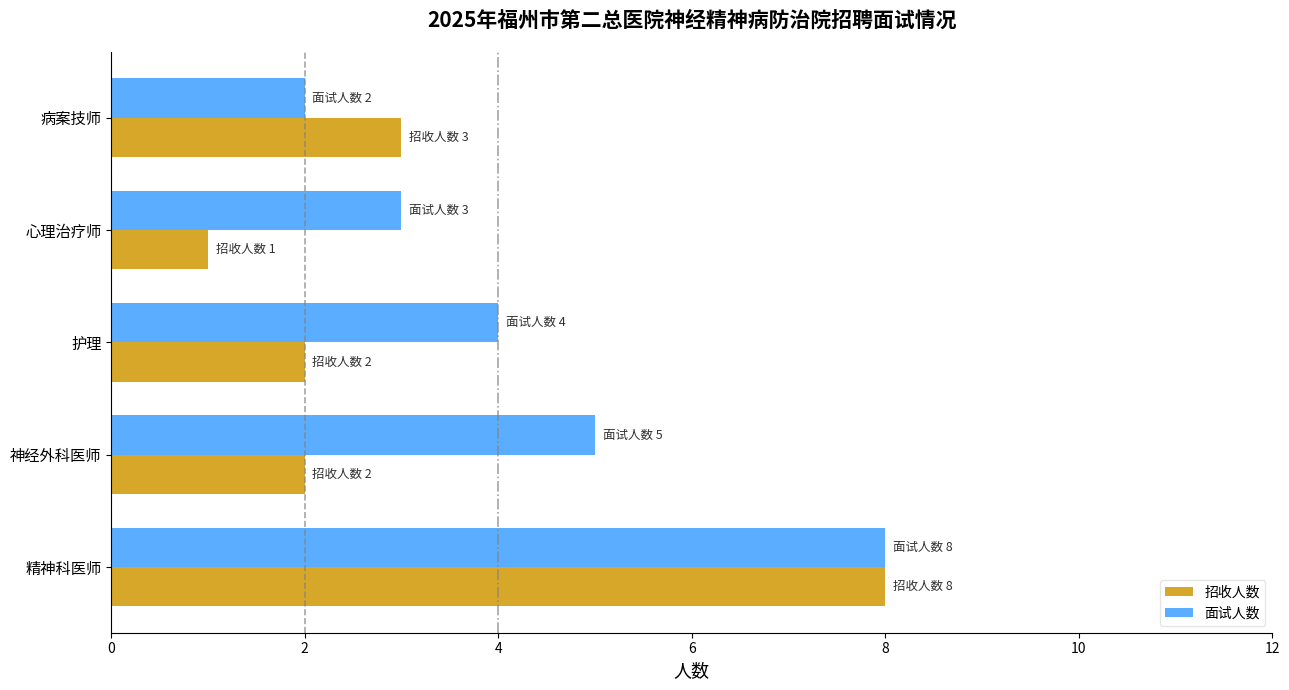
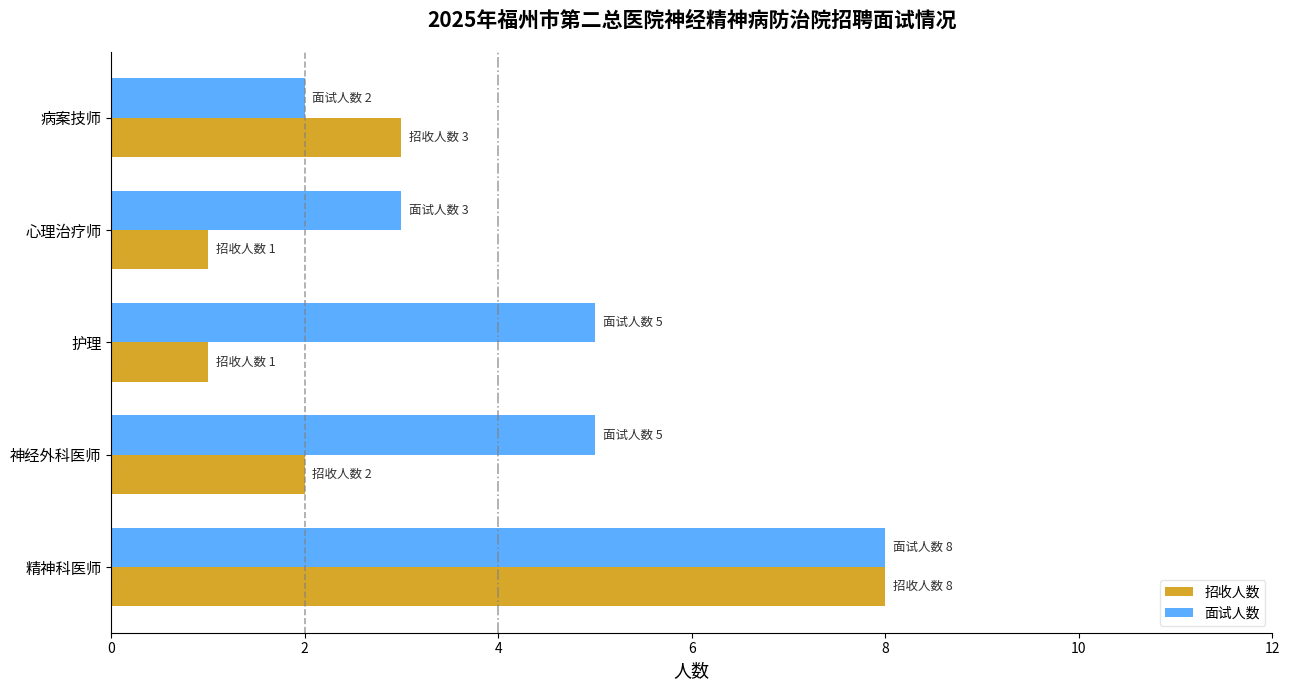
面试人数, 护理: 4 -> 5
招收人数, 护理: 2 -> 1
